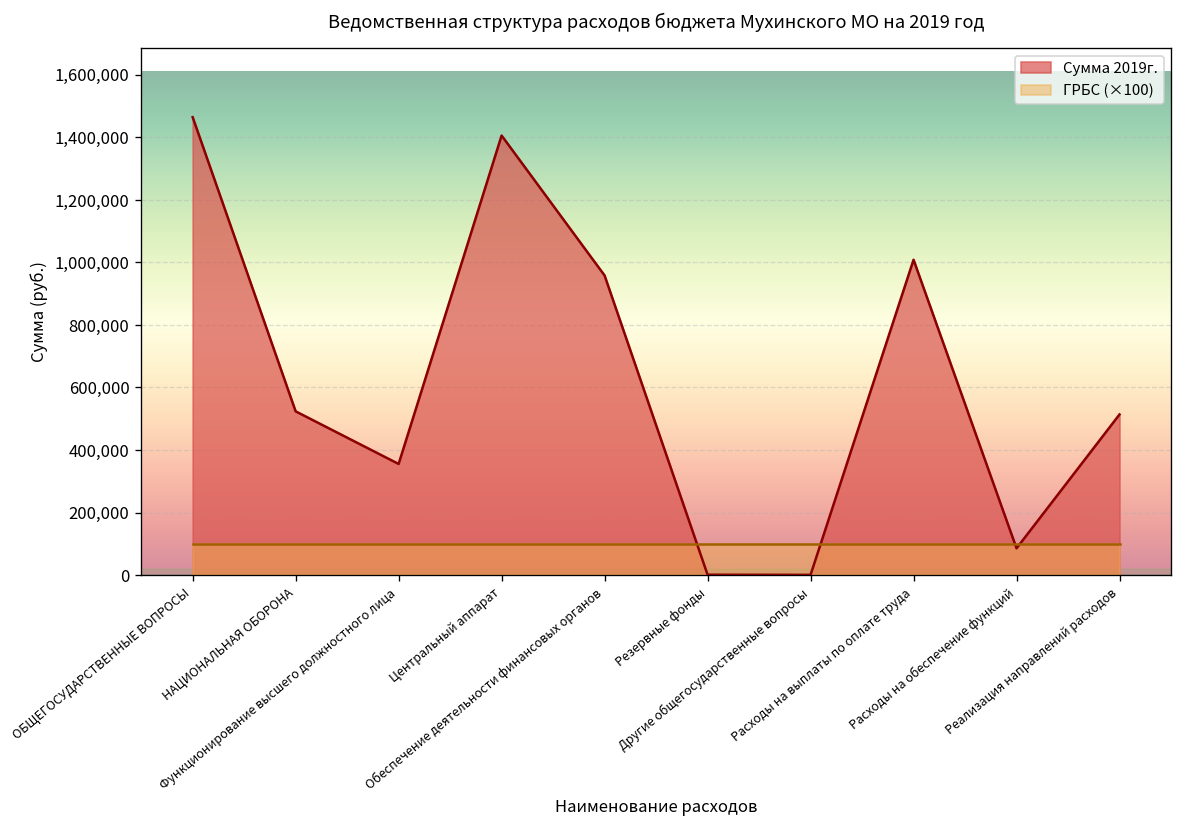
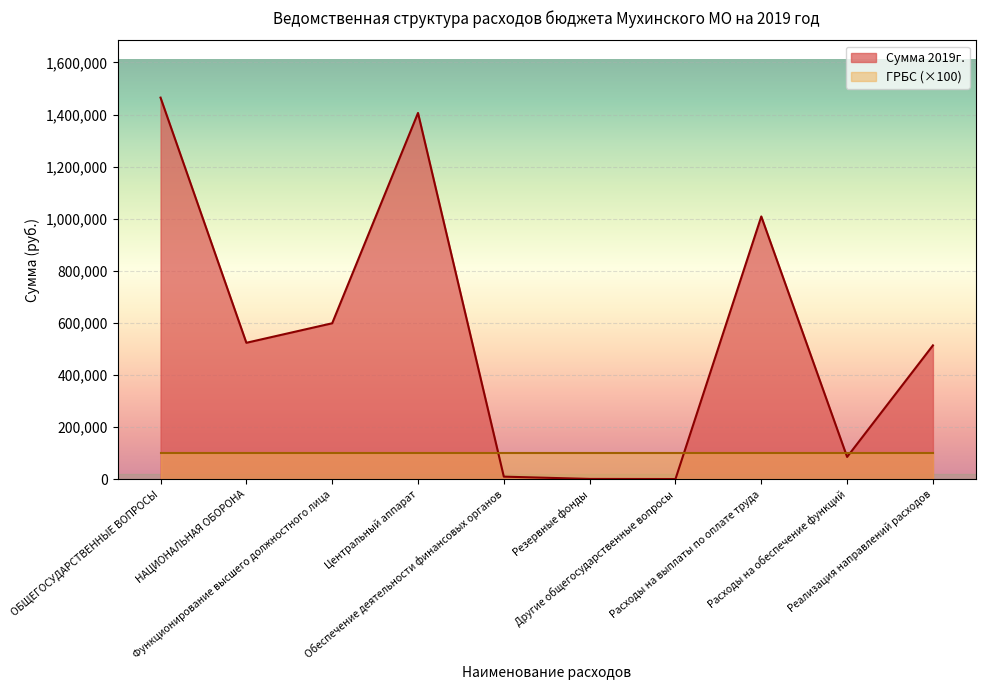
Сумма 2019г., Функционирование высшего должностного лица: 360,000 -> 600,000
Сумма 2019г., Обеспечение деятельности финансовых органов: 960,000 -> 10,000
